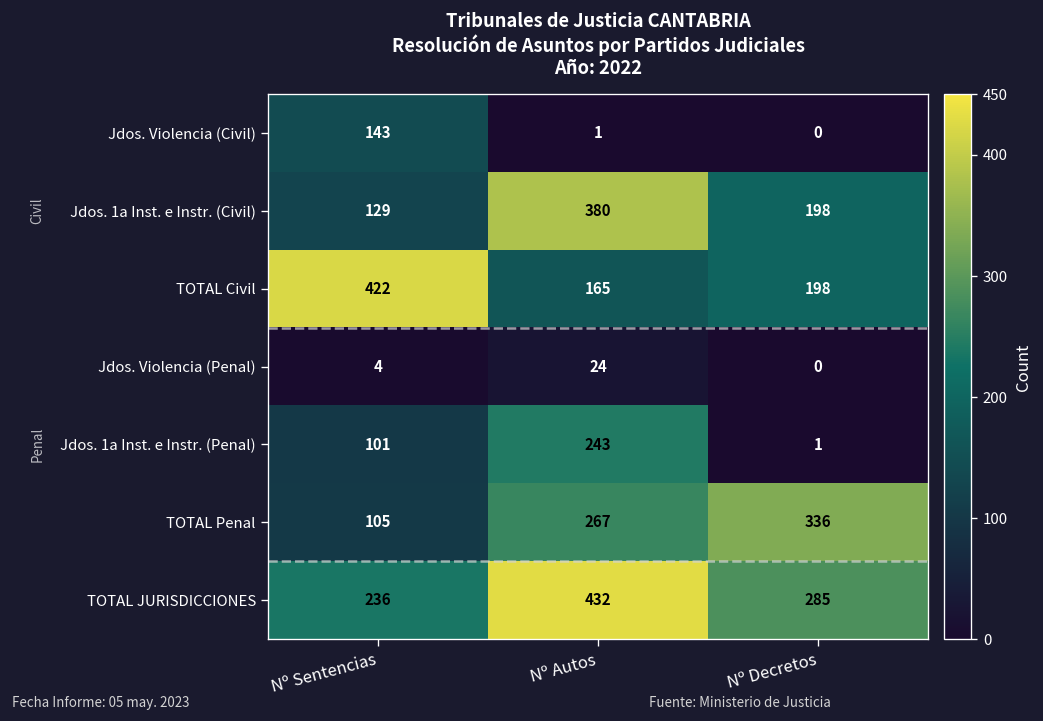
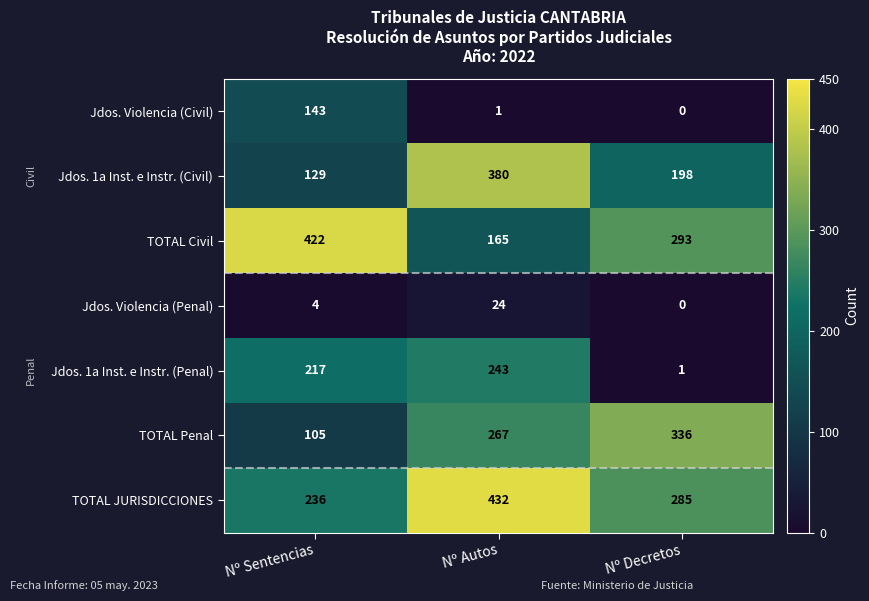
TOTAL Civil, Nº Decretos: 198 -> 293
Jdos. 1a Inst. e Instr. (Penal), Nº Sentencias: 101 -> 217
